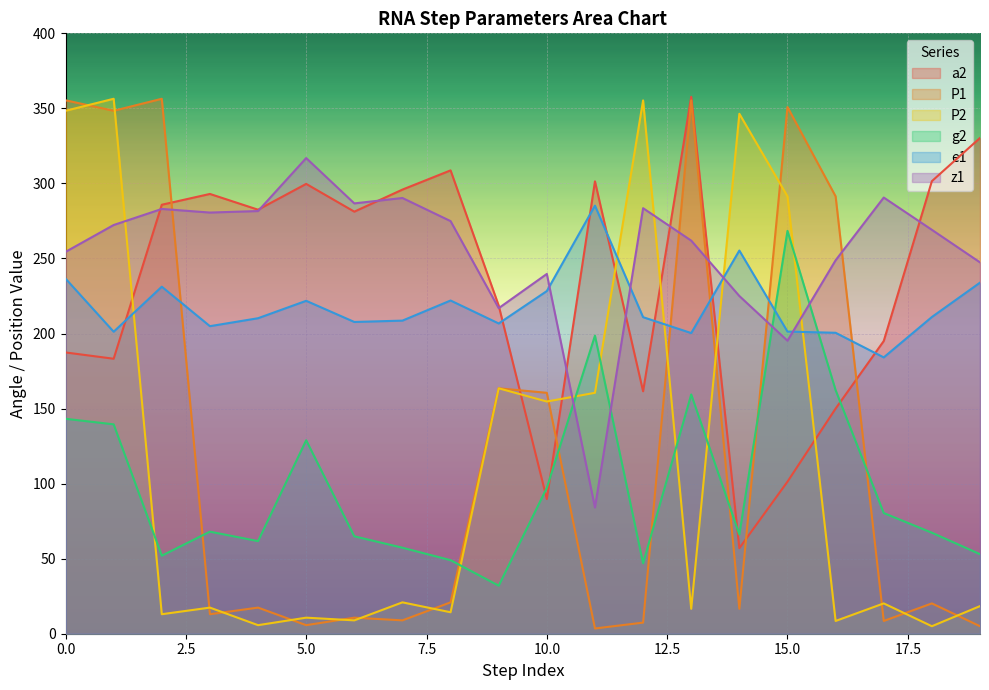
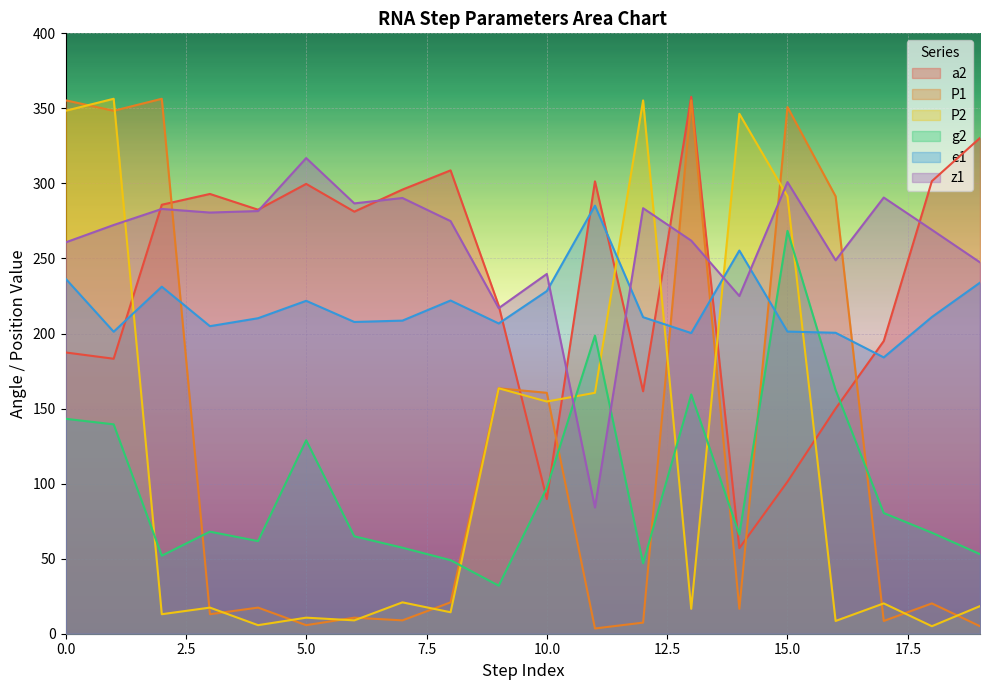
z1, 0.0: 254 -> 261
z1, 15.0: 195 -> 301
